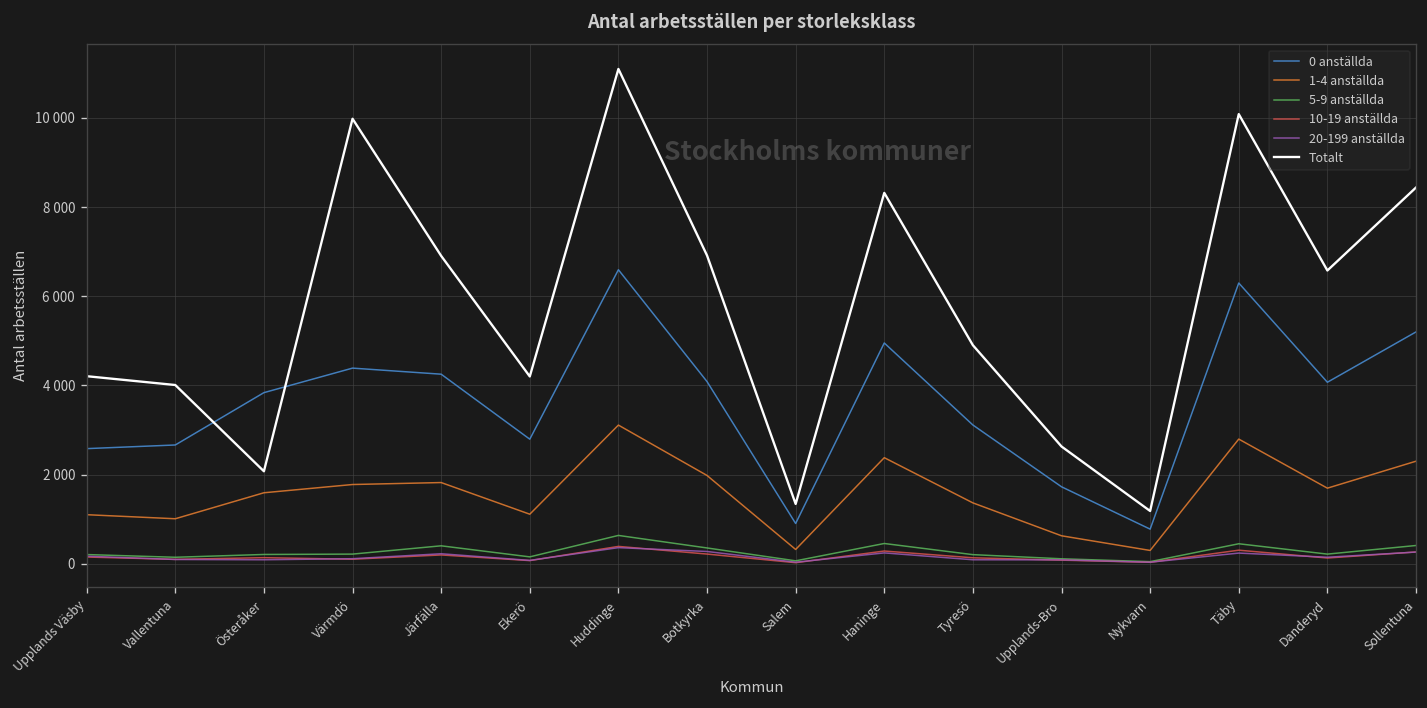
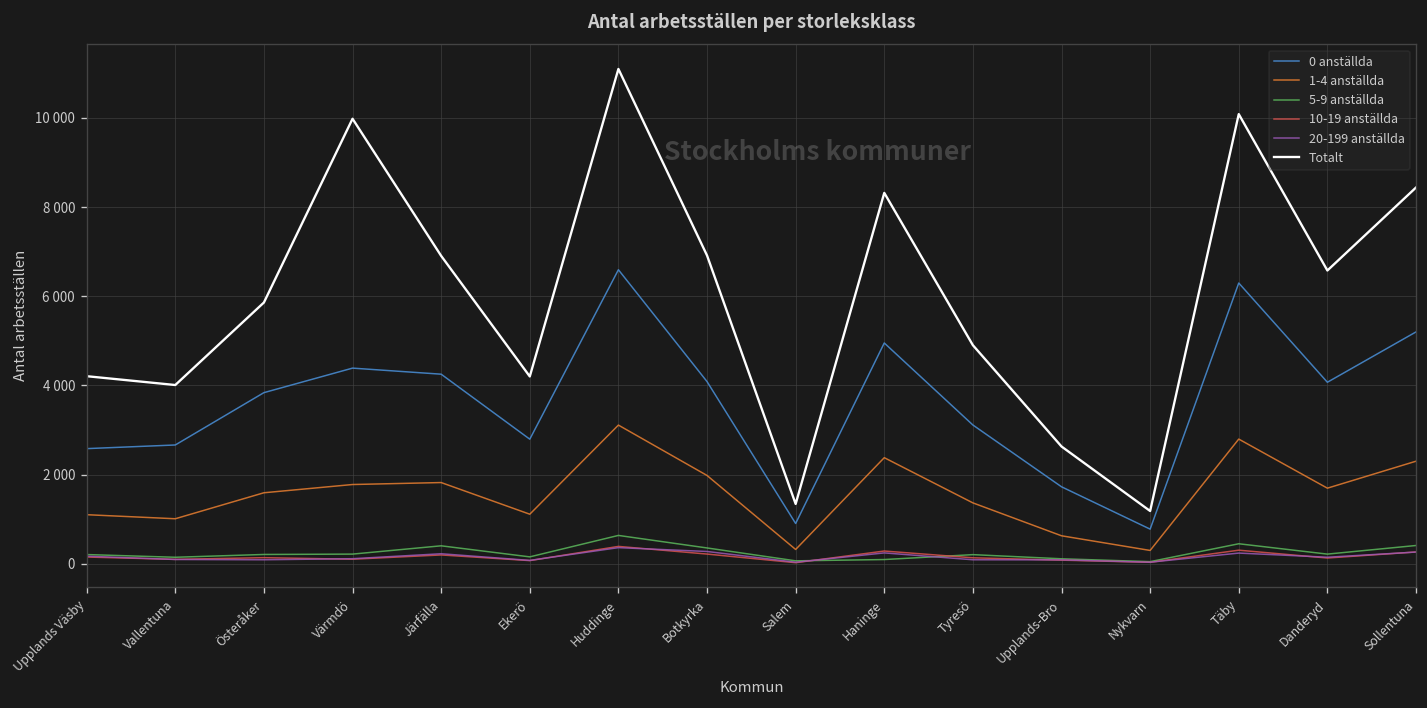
Totalt, Österåker: 2100 -> 5900
5-9 anställda, Haninge: 500 -> 100
